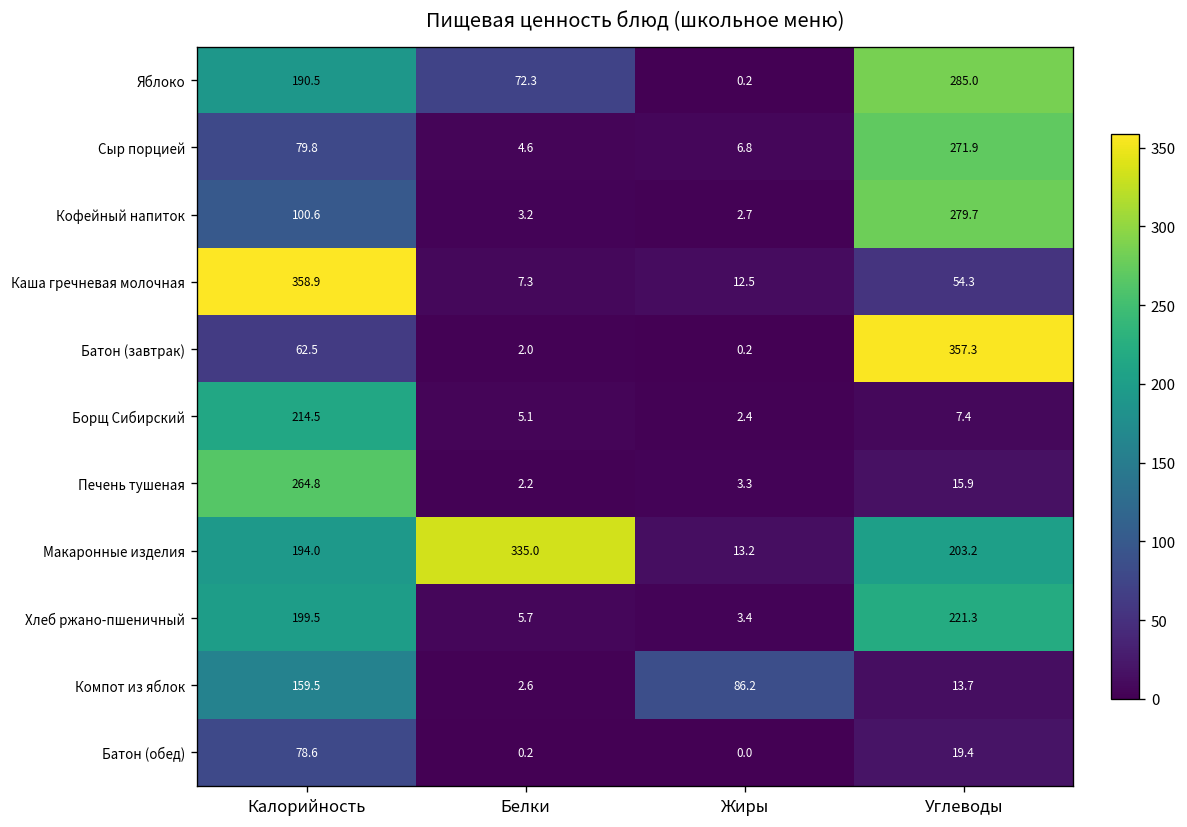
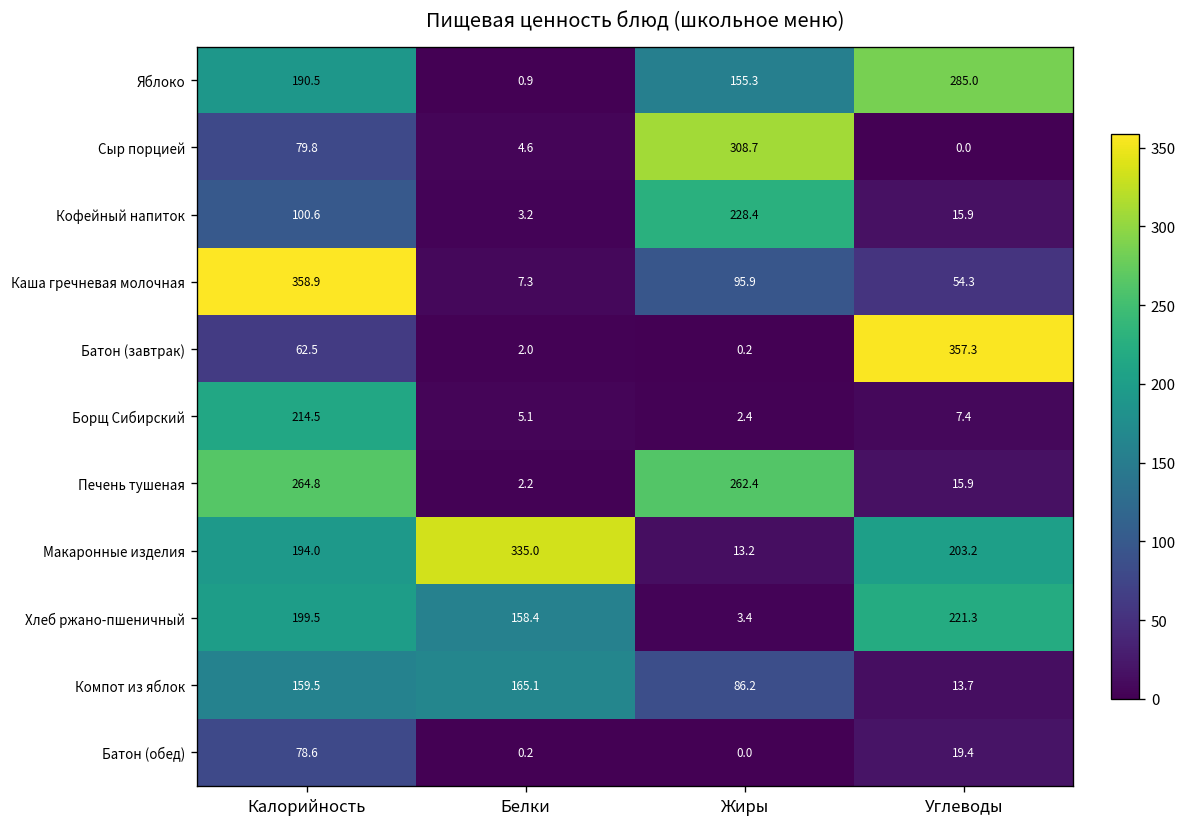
Яблоко, Белки: 72.3 -> 0.9
Яблоко, Жиры: 0.2 -> 155.3
Сыр порцией, Жиры: 6.8 -> 308.7
Сыр порцией, Углеводы: 271.9 -> 0.0
Кофейный напиток, Жиры: 2.7 -> 228.4
Кофейный напиток, Углеводы: 279.7 -> 15.9
Каша гречневая молочная, Жиры: 12.5 -> 95.9
Печень тушеная, Жиры: 3.3 -> 262.4
Хлеб ржано-пшеничный, Белки: 5.7 -> 158.4
Компот из яблок, Белки: 2.6 -> 165.1
